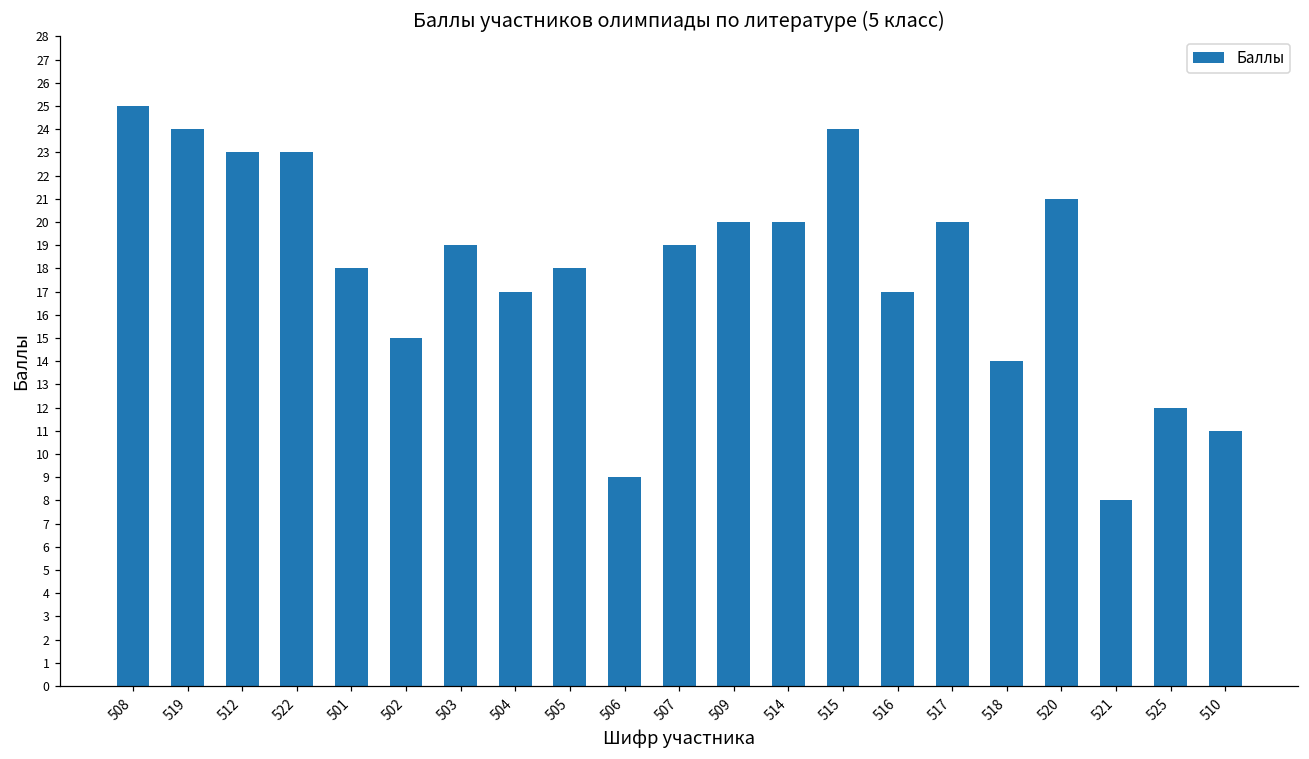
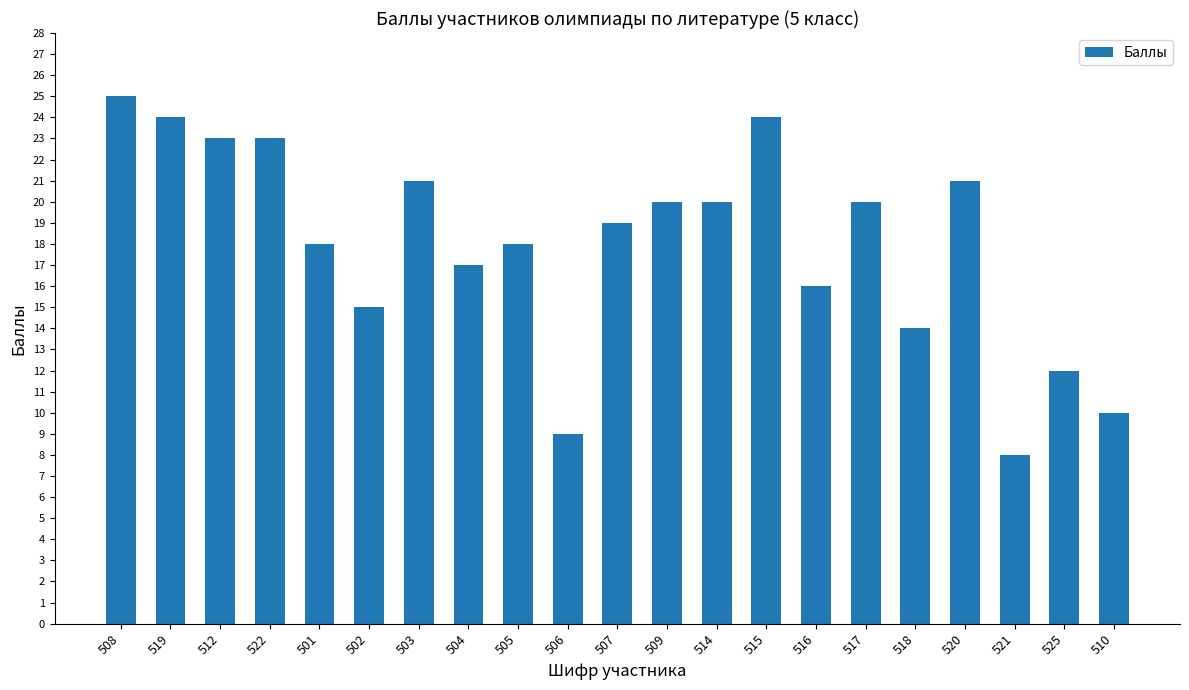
503: 19 -> 21
516: 17 -> 16
510: 11 -> 10
